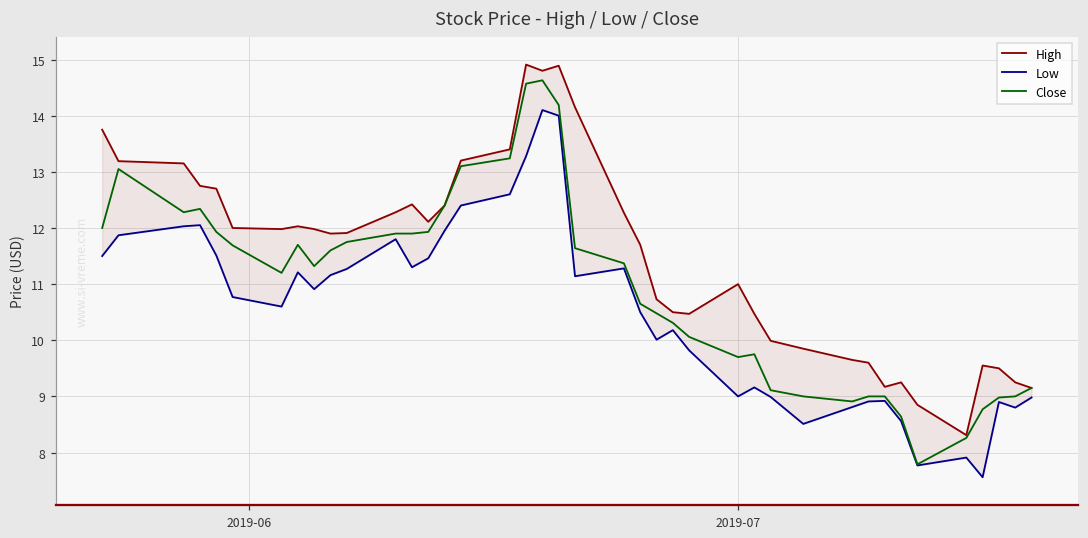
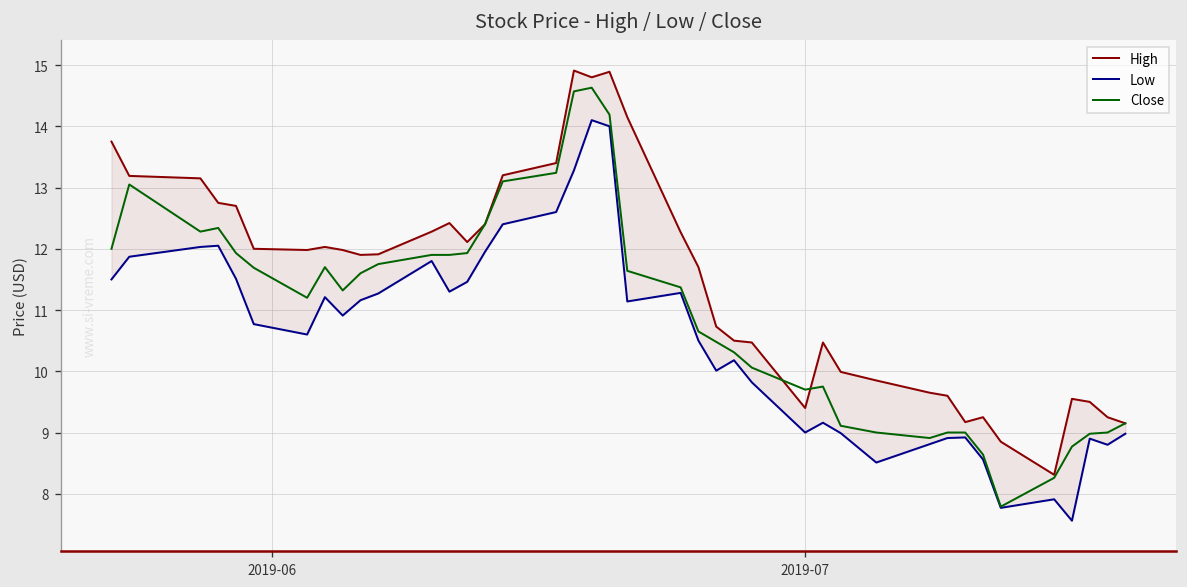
High, 2019-07: 11.0 -> 9.4
